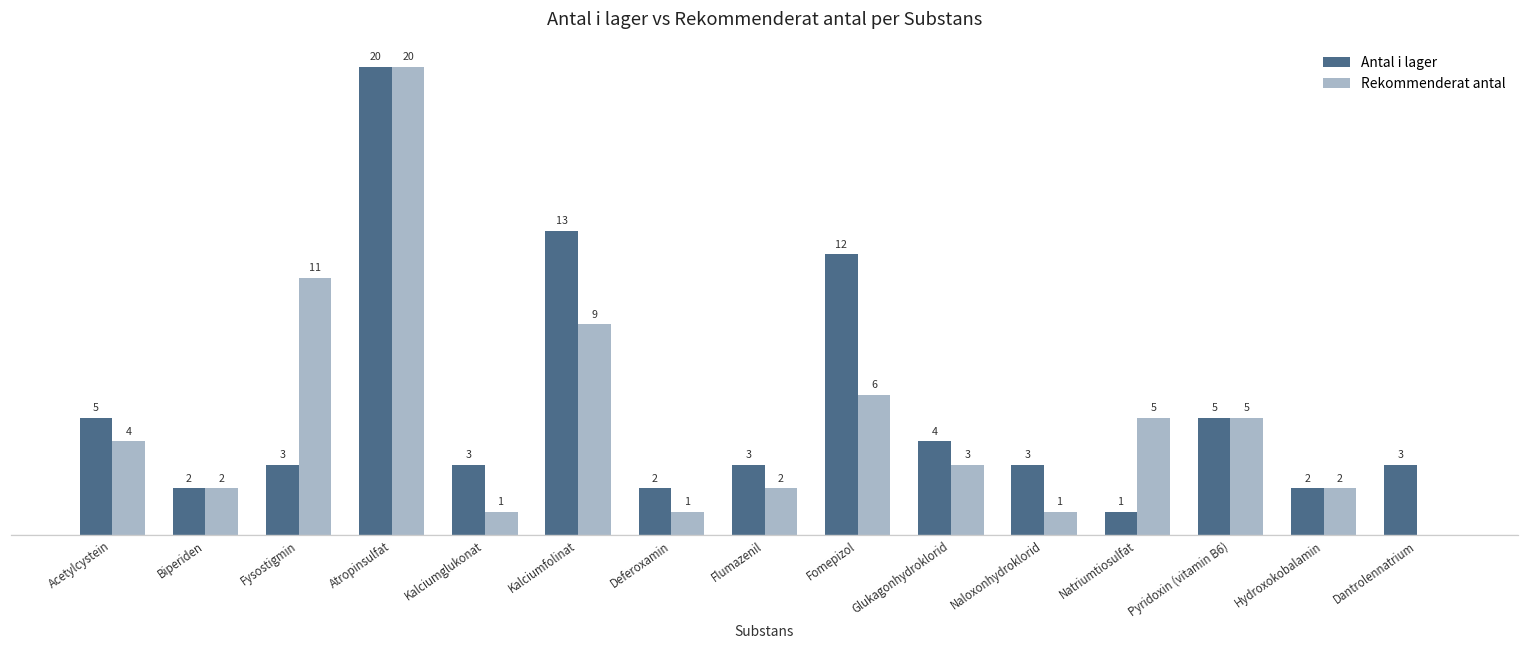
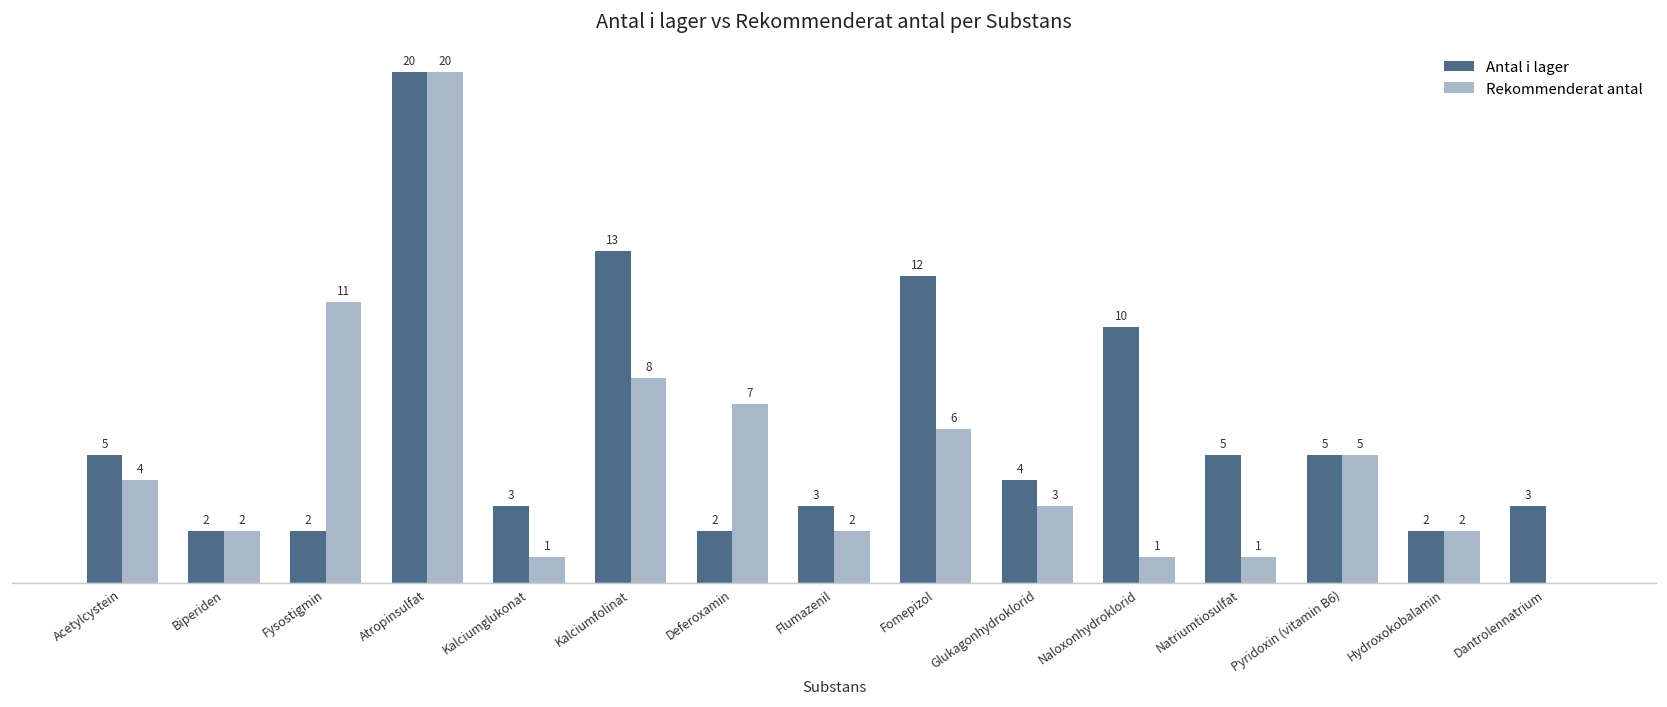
Antal i lager, Fysostigmin: 3 -> 2
Rekommenderat antal, Kalciumfolinat: 9 -> 8
Rekommenderat antal, Deferoxamin: 1 -> 7
Antal i lager, Naloxonhydroklorid: 3 -> 10
Antal i lager, Natriumtiosulfat: 1 -> 5
Rekommenderat antal, Natriumtiosulfat: 5 -> 1
